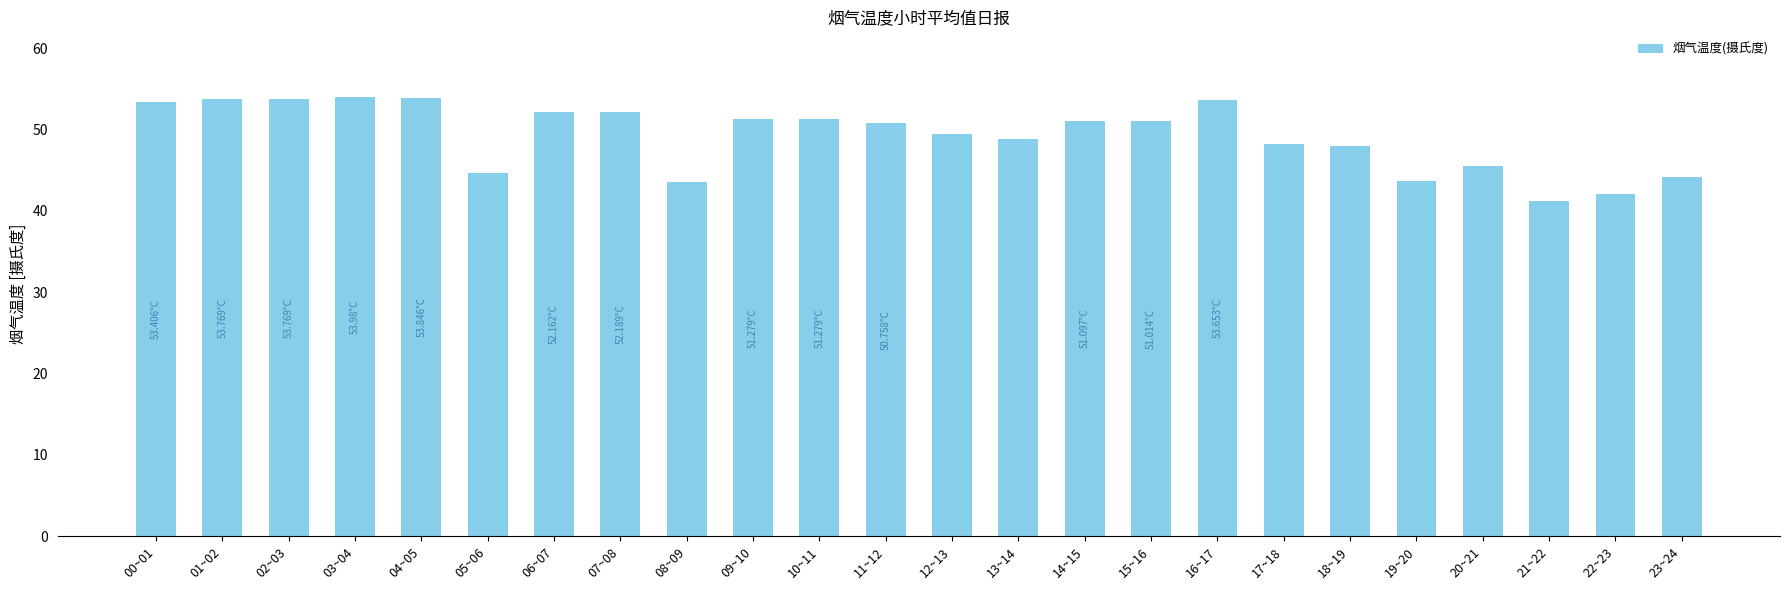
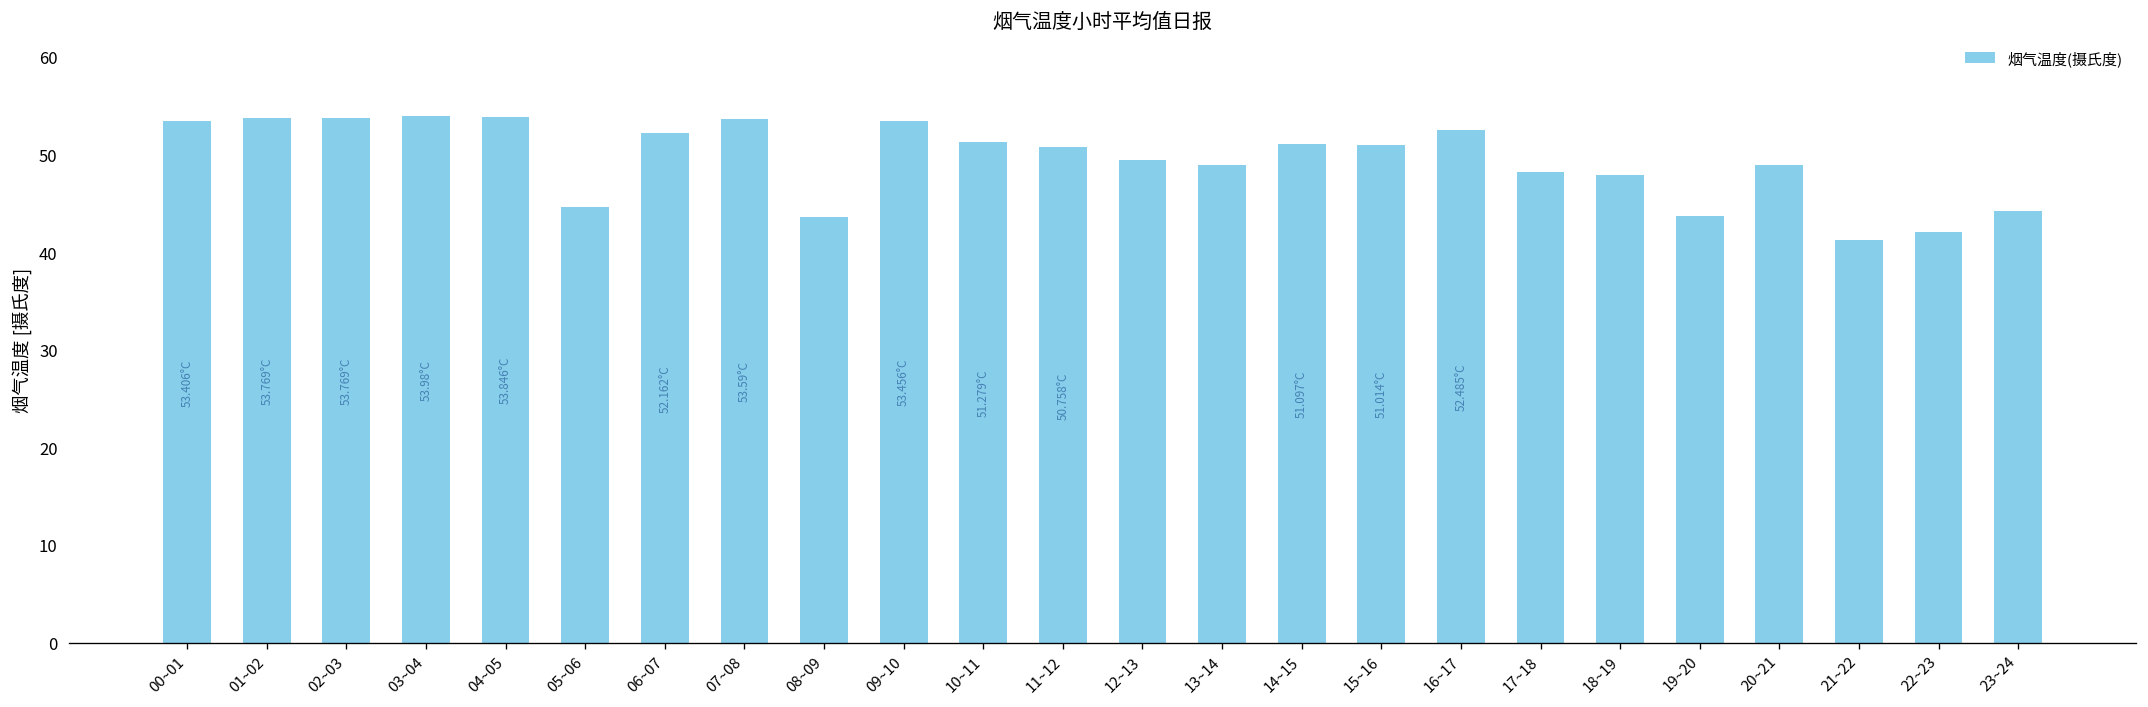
07~08: 52.189°C -> 53.59°C
09~10: 51.279°C -> 53.456°C
16~17: 53.653°C -> 52.485°C
20~21: 45 -> 49
